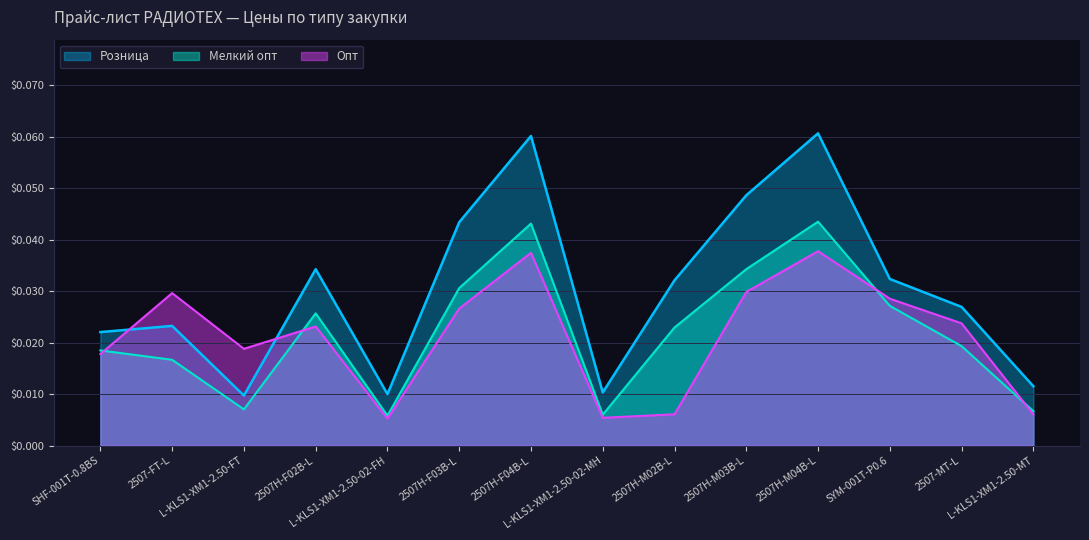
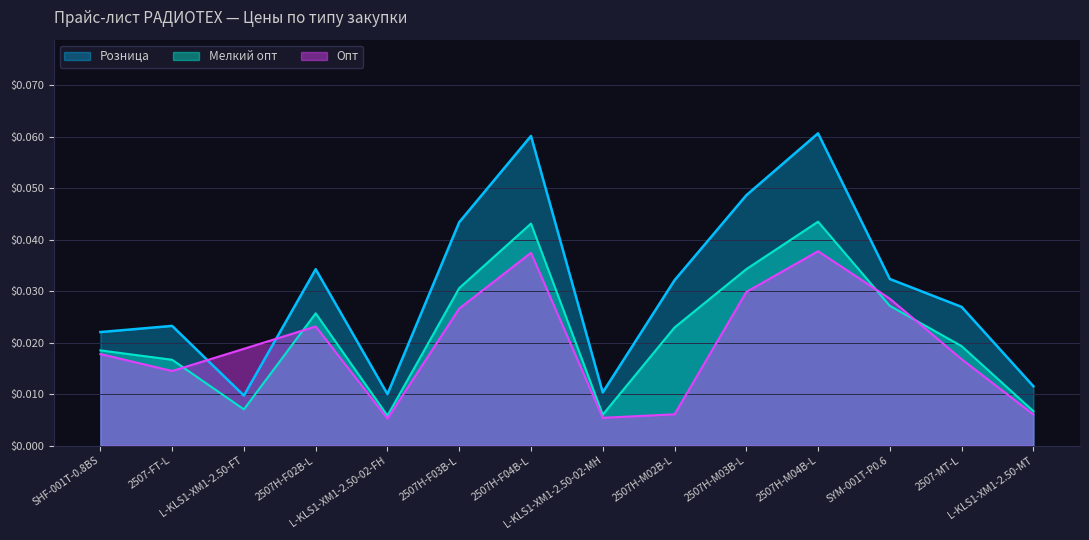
Опт, 2507-FT-L: $0.030 -> $0.014
Опт, 2507-MT-L: $0.024 -> $0.017
